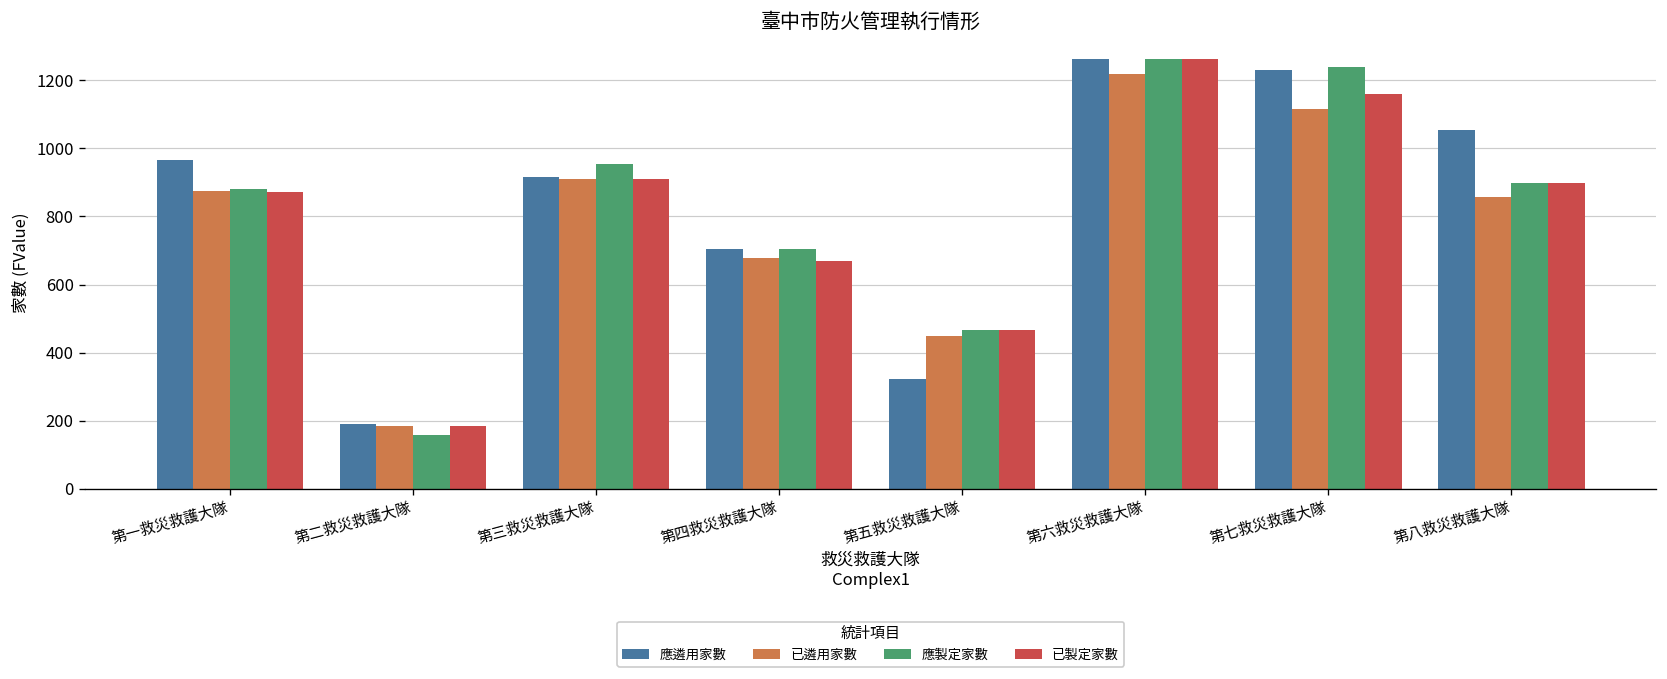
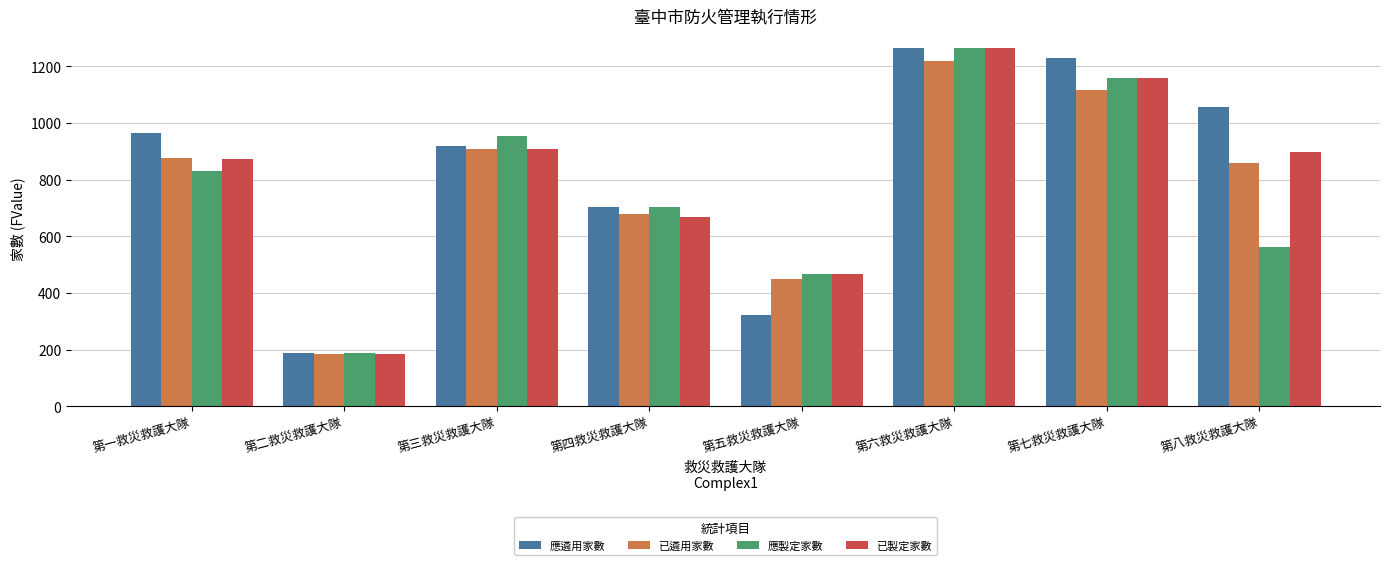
應製定家數, 第一救災救護大隊: 880 -> 830
應製定家數, 第二救災救護大隊: 160 -> 190
應製定家數, 第七救災救護大隊: 1240 -> 1160
應製定家數, 第八救災救護大隊: 900 -> 560
